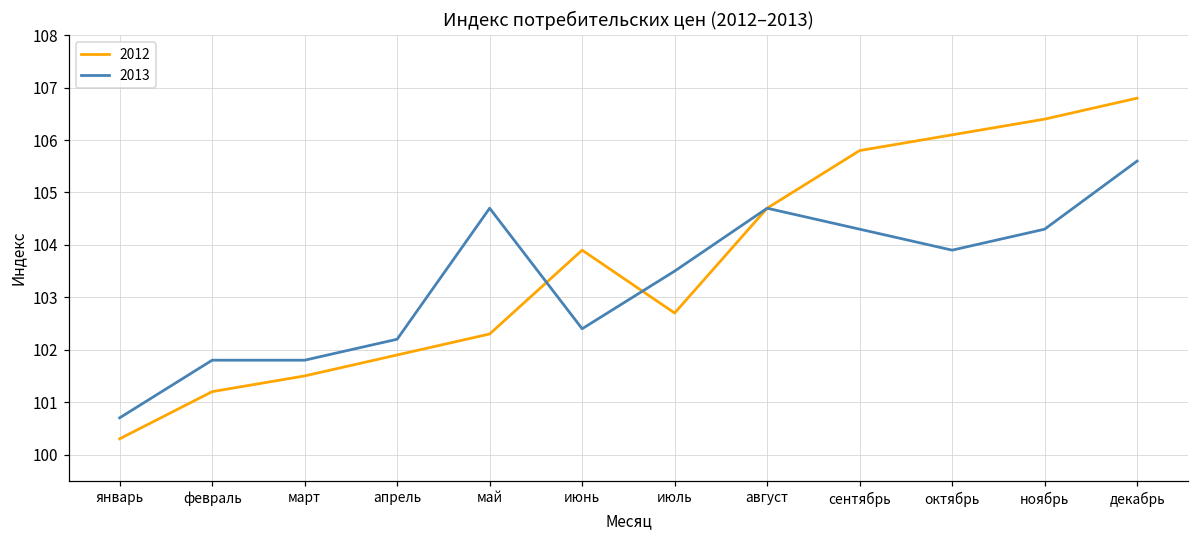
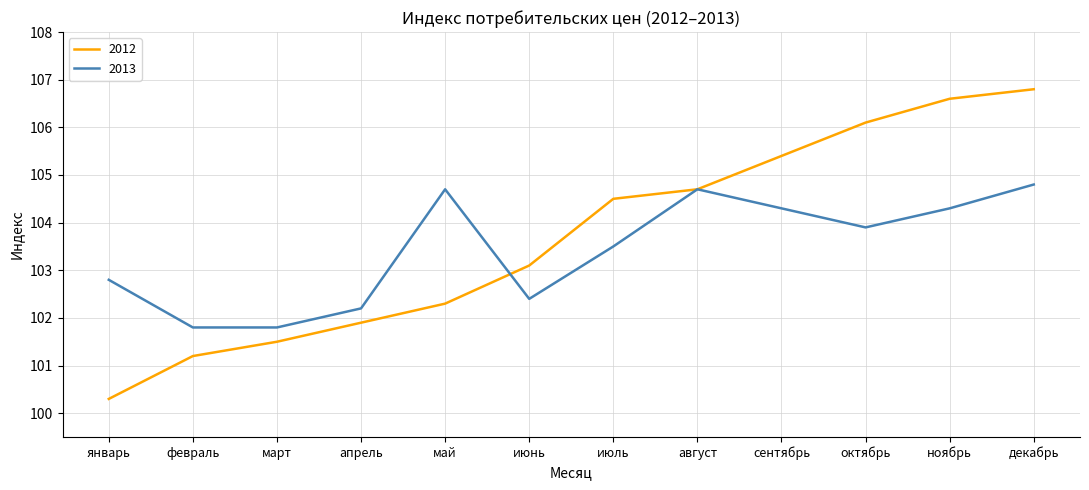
2013, январь: 100.7 -> 102.8
2012, июнь: 103.9 -> 103.1
2012, июль: 102.7 -> 104.5
2012, сентябрь: 105.8 -> 105.4
2012, ноябрь: 106.4 -> 106.6
2013, декабрь: 105.6 -> 104.8
